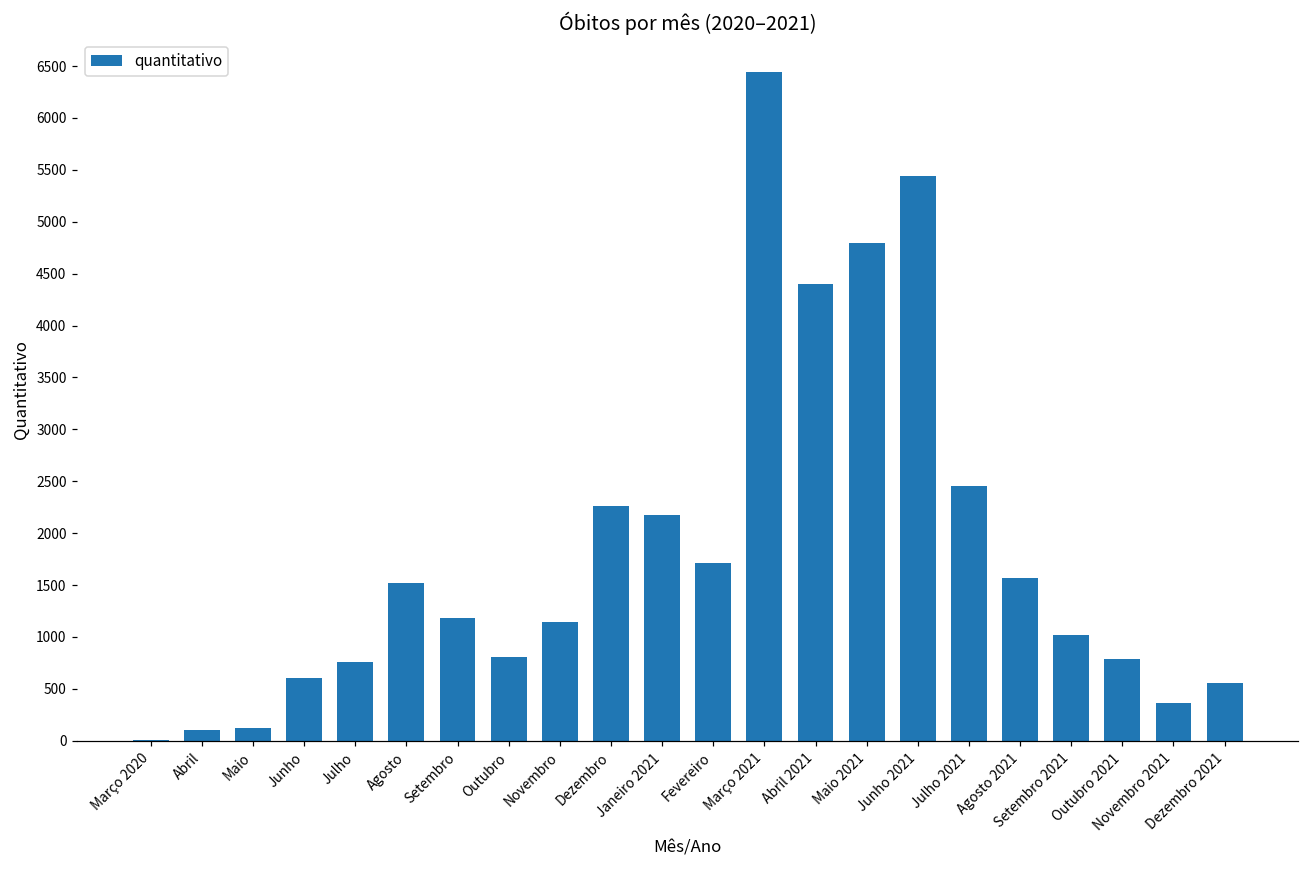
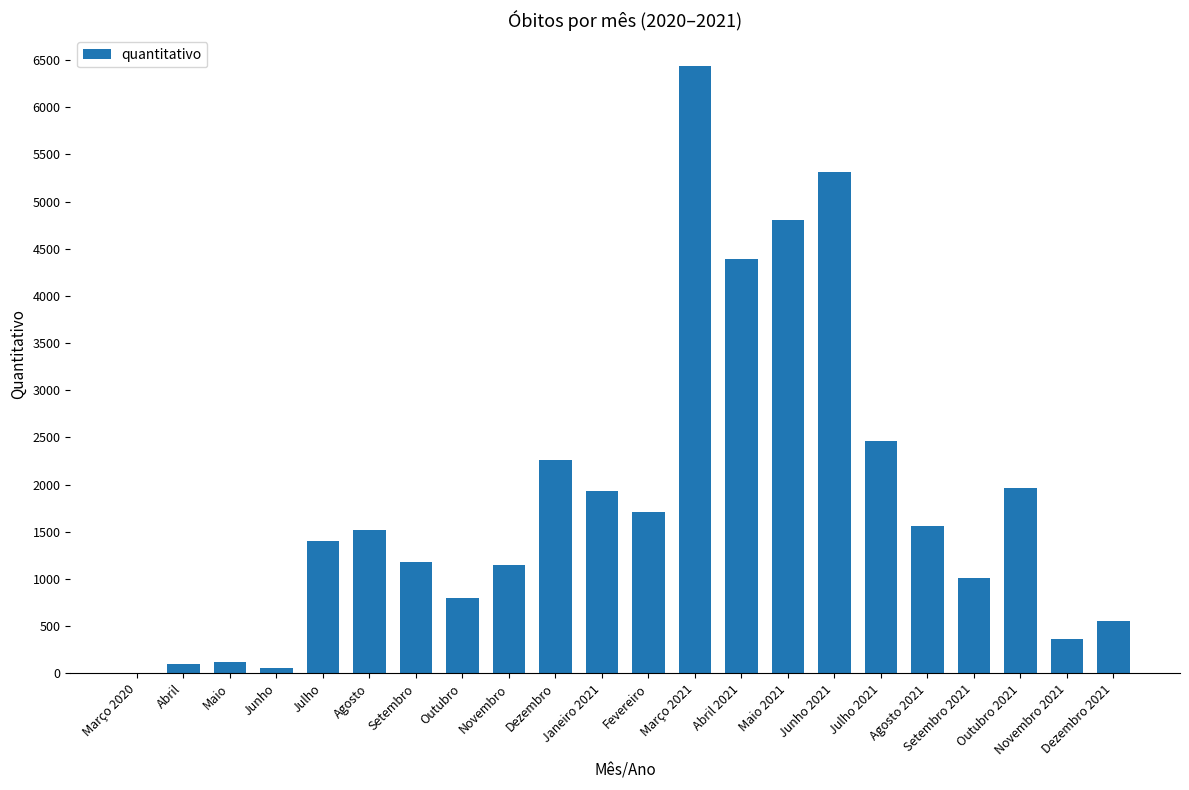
Junho: 600 -> 100
Julho: 800 -> 1400
Janeiro 2021: 2200 -> 1900
Junho 2021: 5400 -> 5300
Outubro 2021: 800 -> 2000
